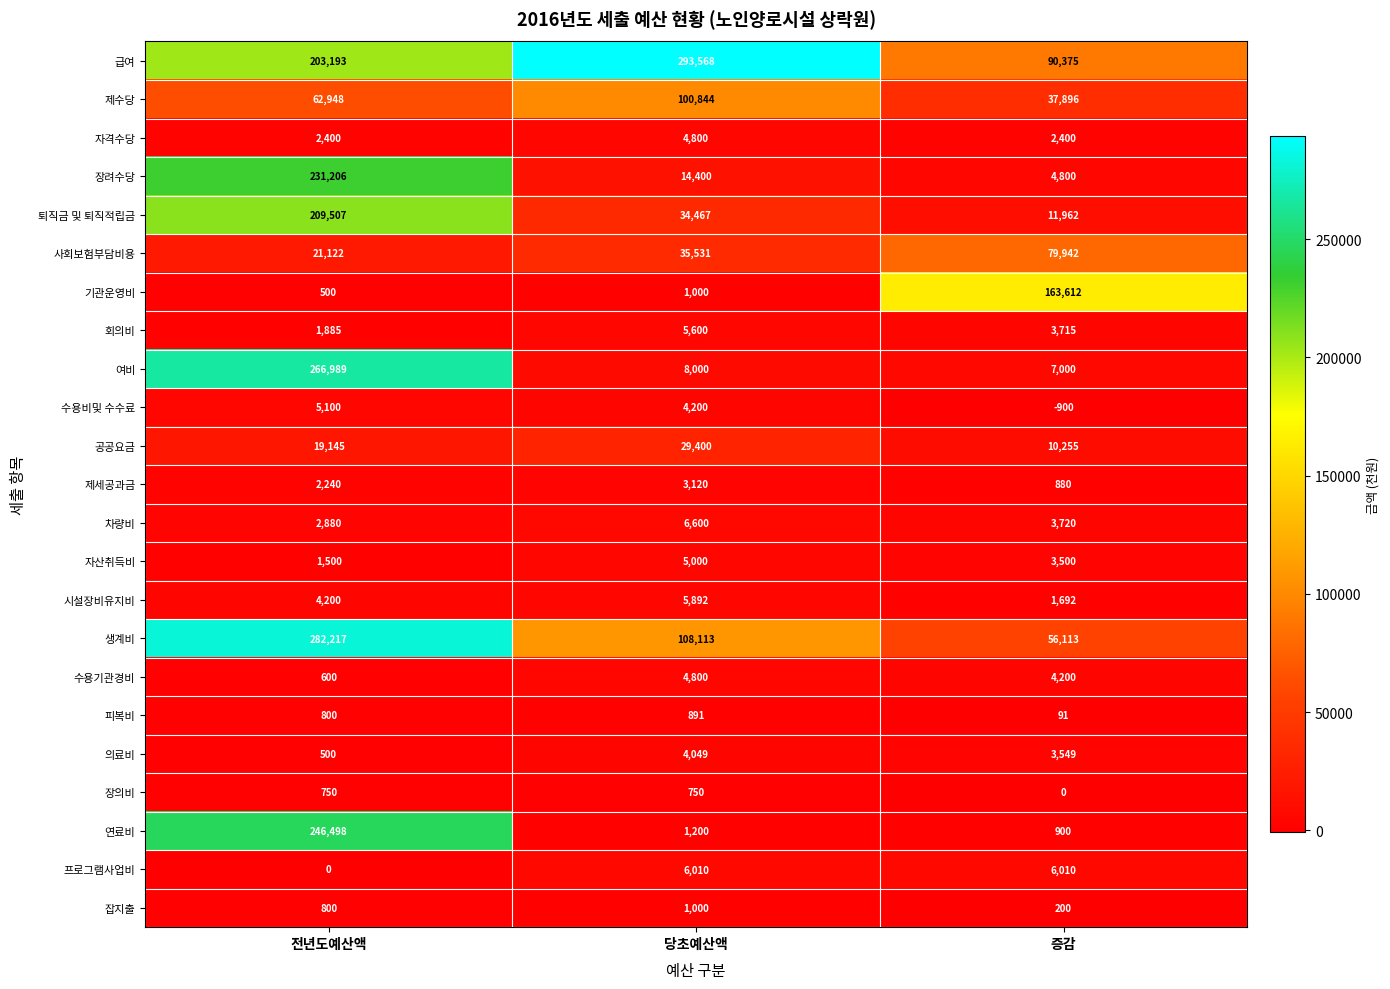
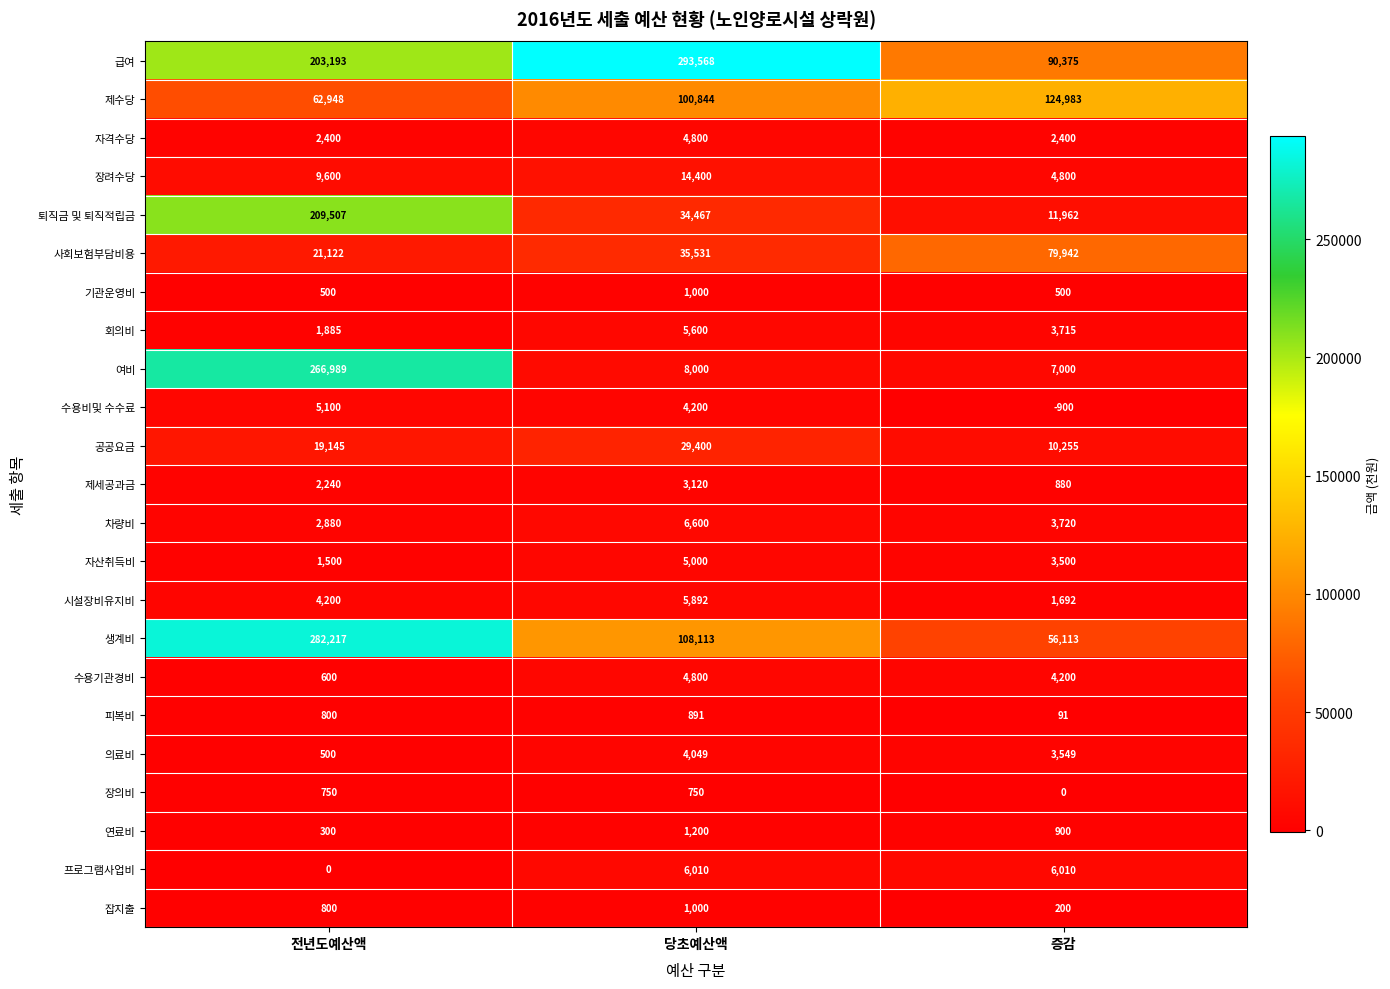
제수당, 증감: 37,896 -> 124,983
장려수당, 전년도예산액: 231,206 -> 9,600
기관운영비, 증감: 163,612 -> 500
연료비, 전년도예산액: 246,498 -> 300
